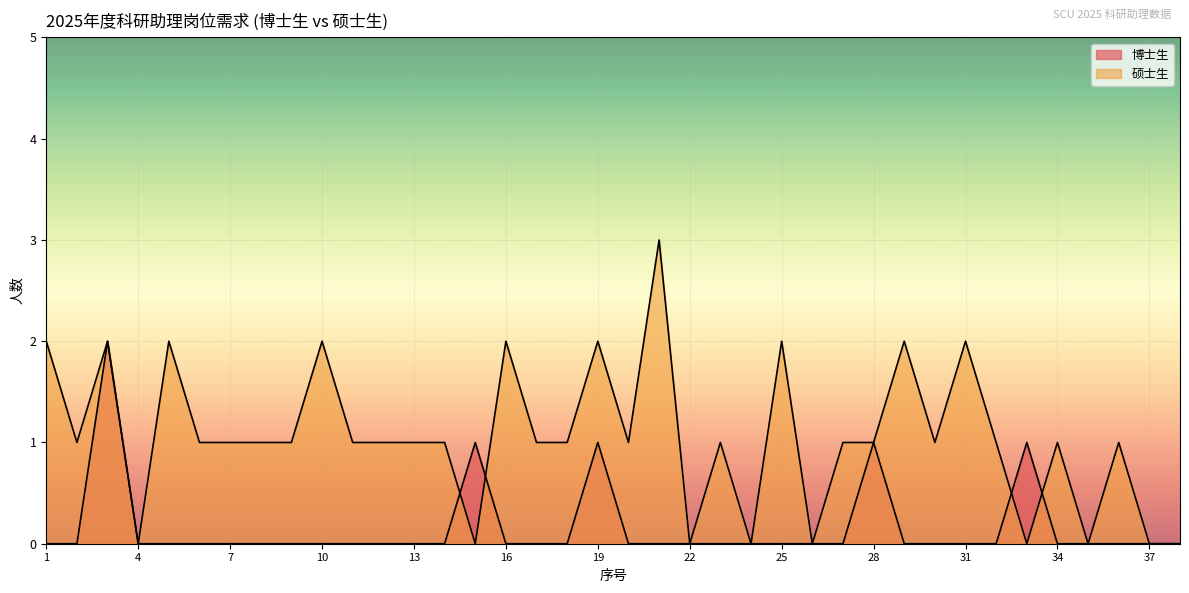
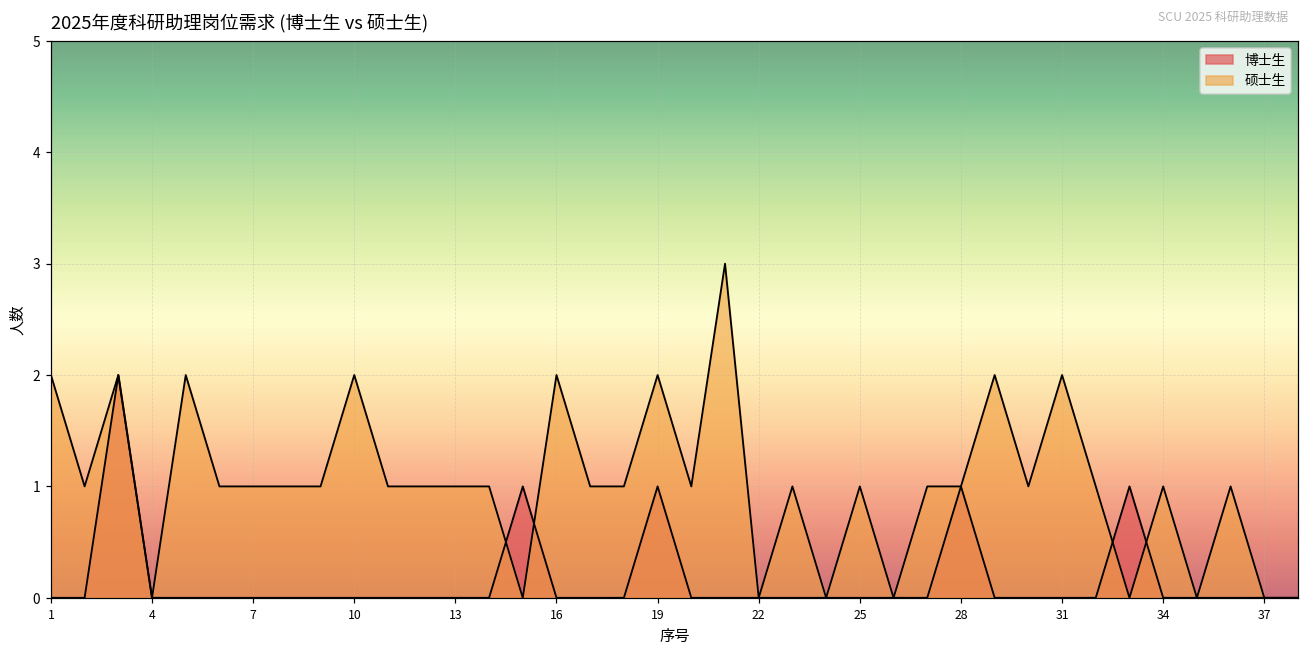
硕士生, 25: 2 -> 1
